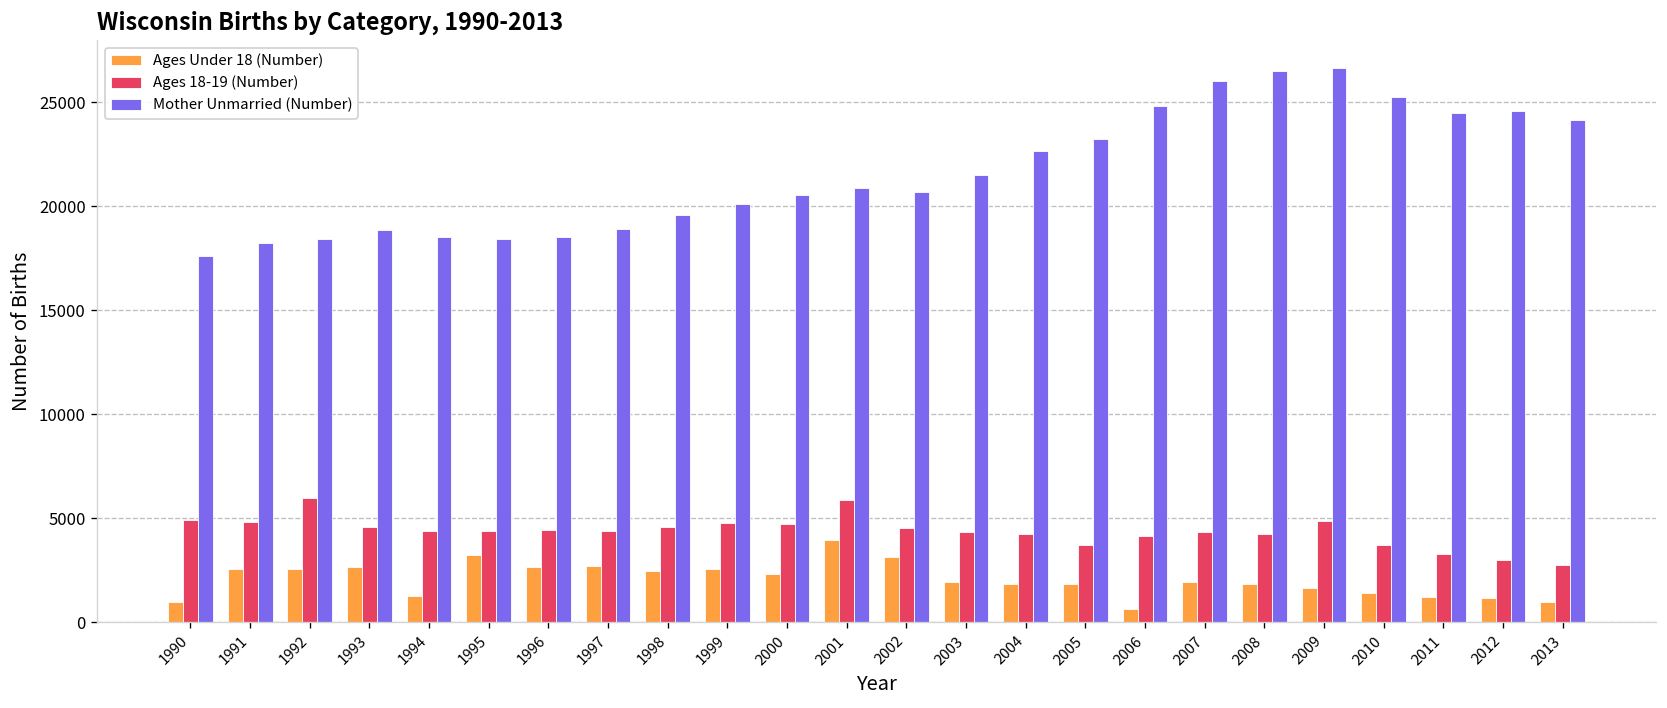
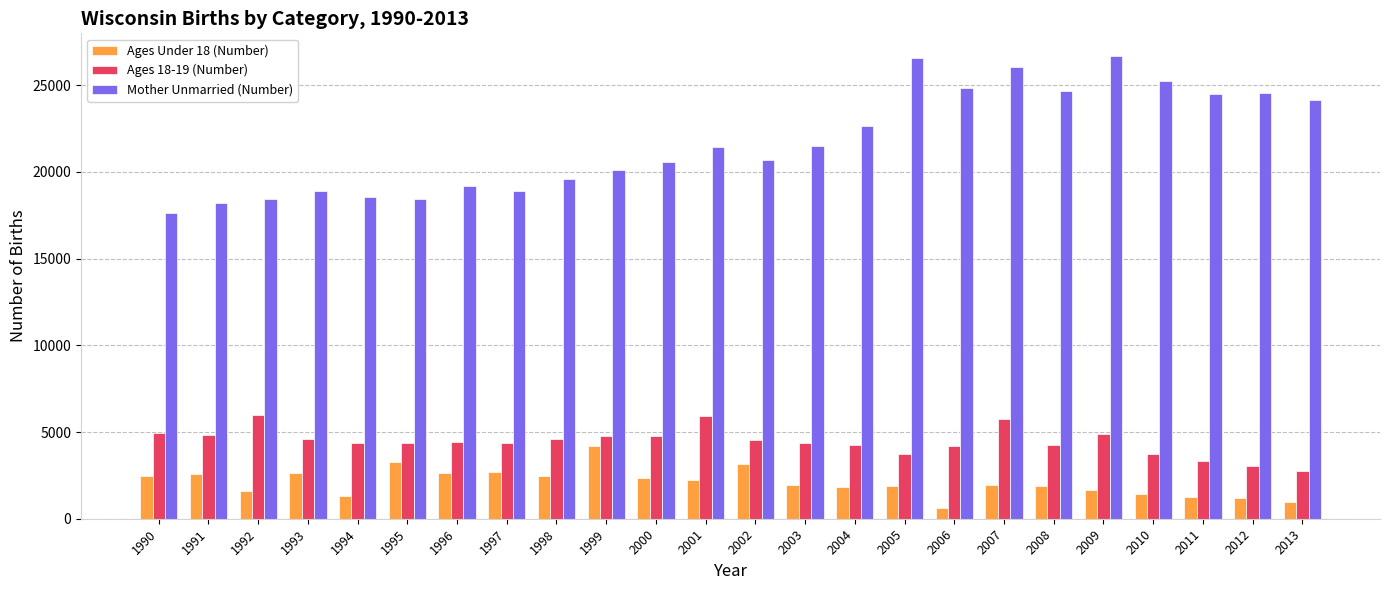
Ages Under 18 (Number), 1990: 1000 -> 2500
Ages Under 18 (Number), 1992: 2600 -> 1600
Mother Unmarried (Number), 1996: 18500 -> 19200
Ages Under 18 (Number), 1999: 2500 -> 4200
Ages Under 18 (Number), 2001: 3900 -> 2200
Mother Unmarried (Number), 2001: 20900 -> 21400
Mother Unmarried (Number), 2005: 23200 -> 26600
Ages 18-19 (Number), 2007: 4400 -> 5700
Mother Unmarried (Number), 2008: 26500 -> 24700
